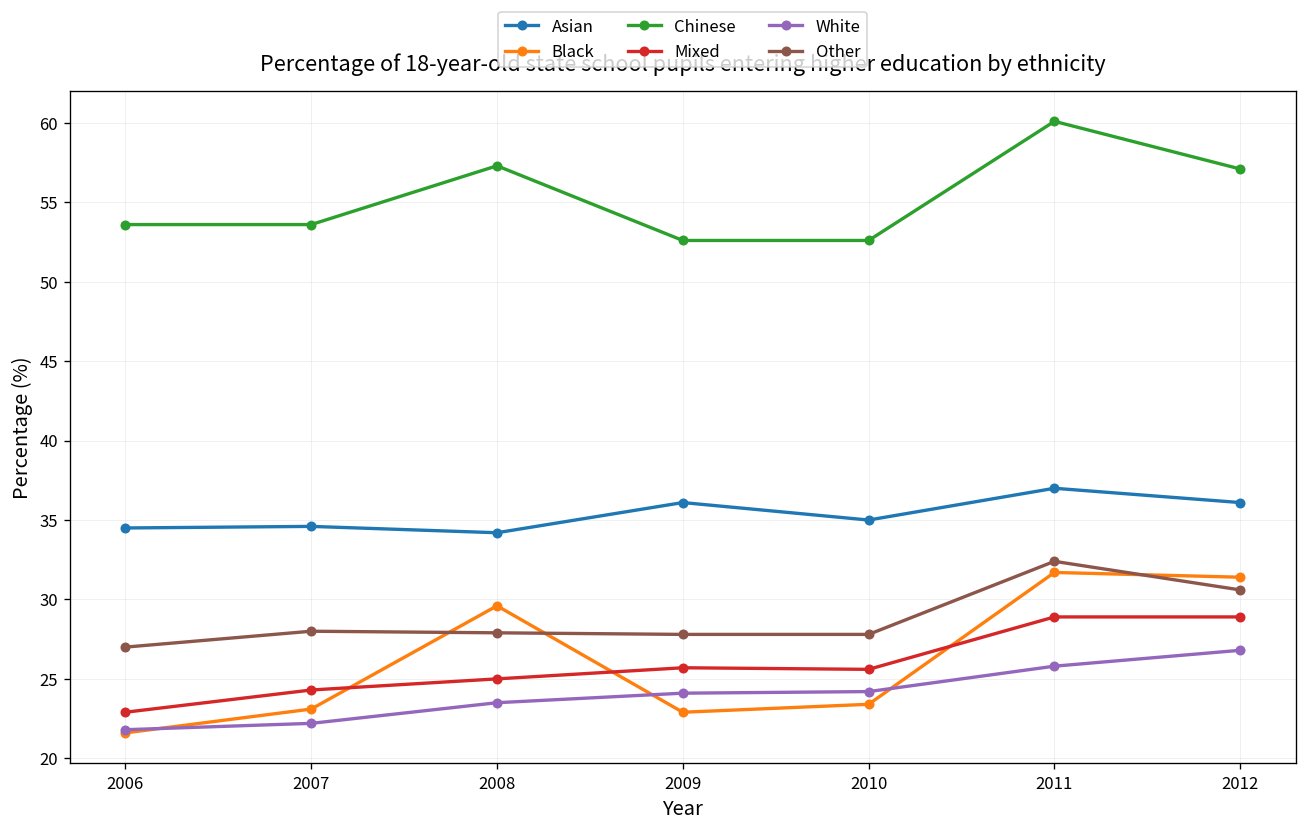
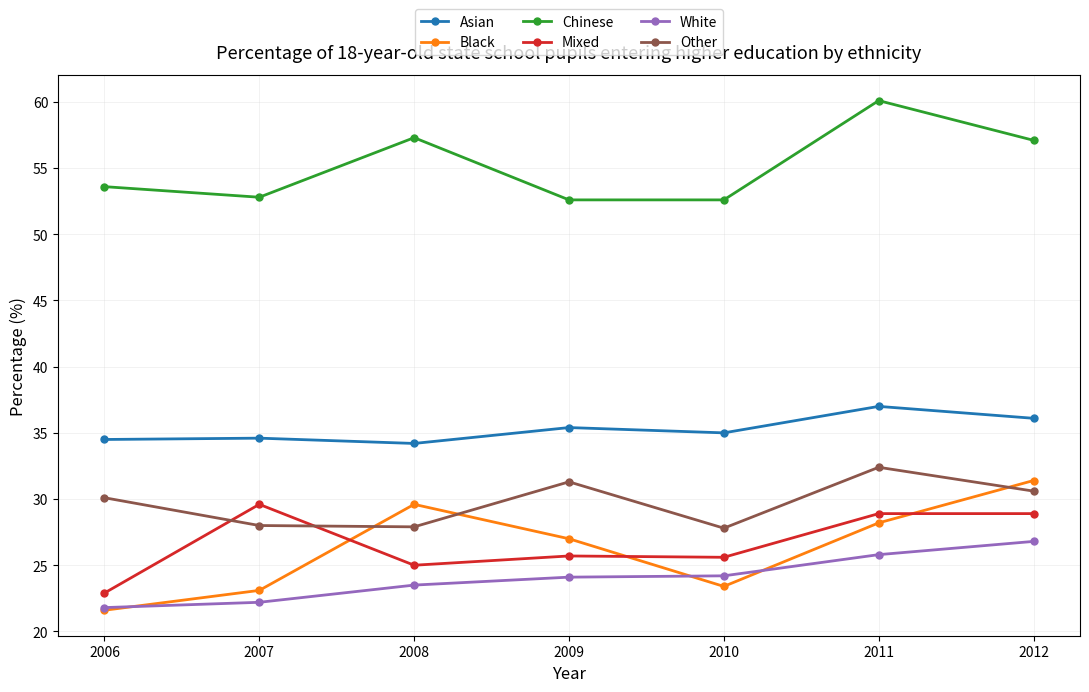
Other, 2006: 27.0 -> 30.1
Chinese, 2007: 53.6 -> 52.8
Mixed, 2007: 24.3 -> 29.6
Asian, 2009: 36.1 -> 35.4
Black, 2009: 22.9 -> 27.0
Other, 2009: 27.8 -> 31.3
Black, 2011: 31.7 -> 28.2
